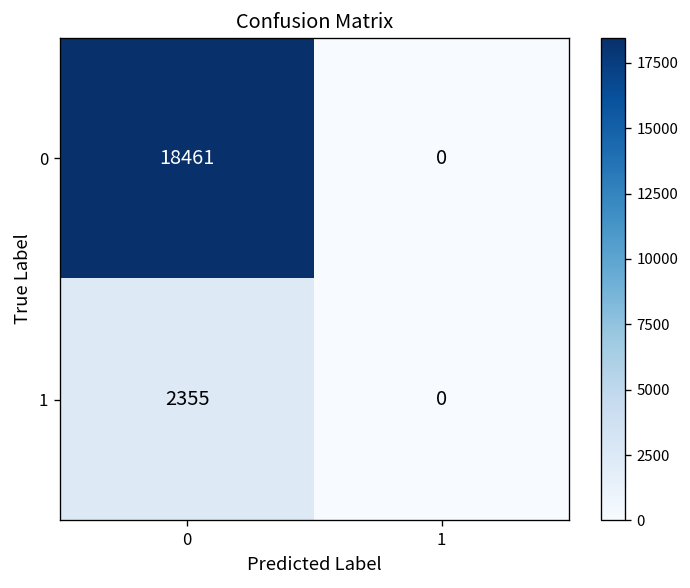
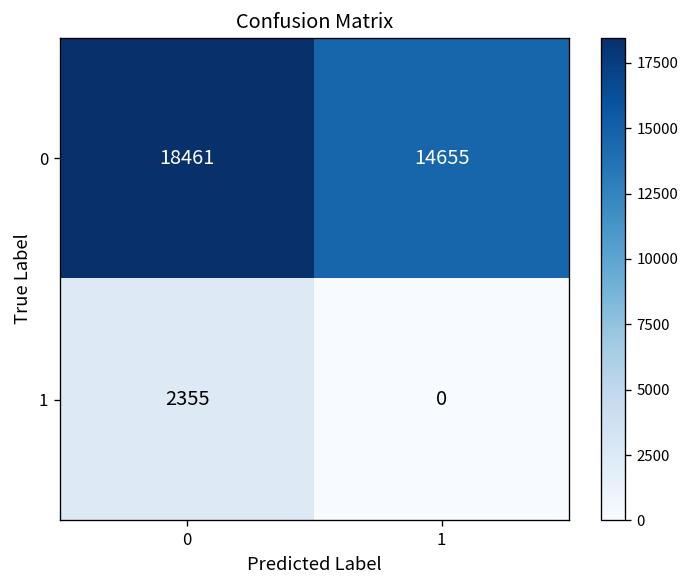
0, 1: 0 -> 14655
